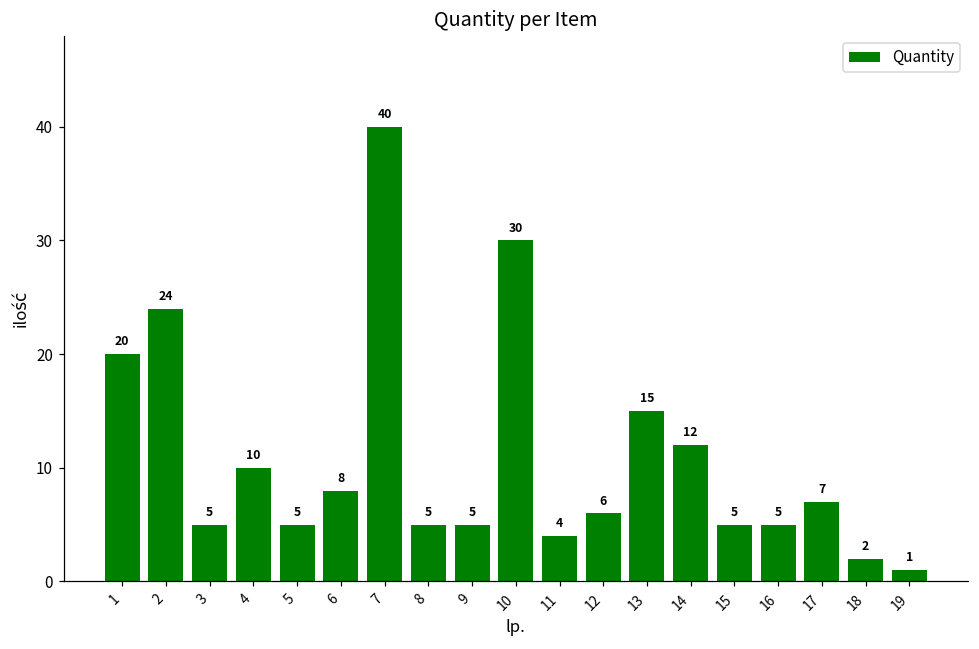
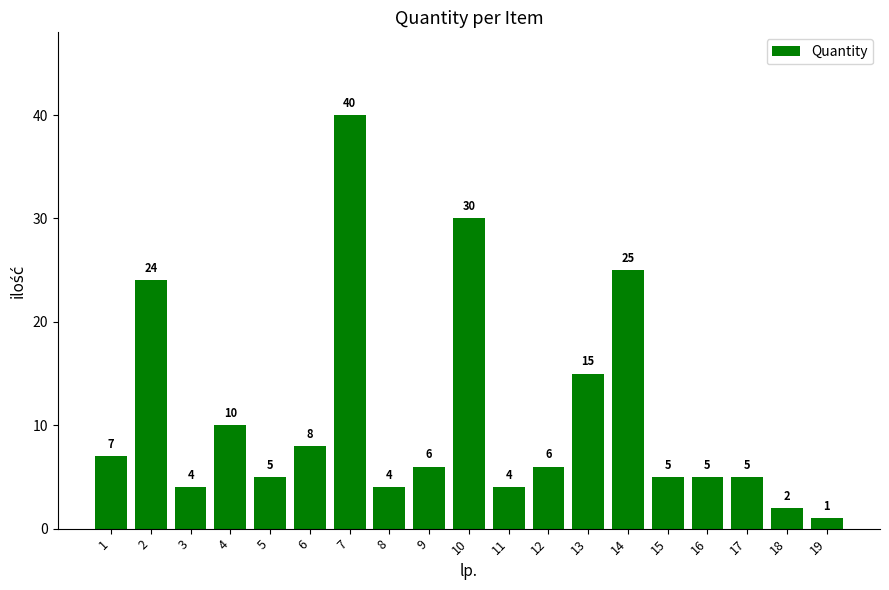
1: 20 -> 7
3: 5 -> 4
8: 5 -> 4
9: 5 -> 6
14: 12 -> 25
17: 7 -> 5
